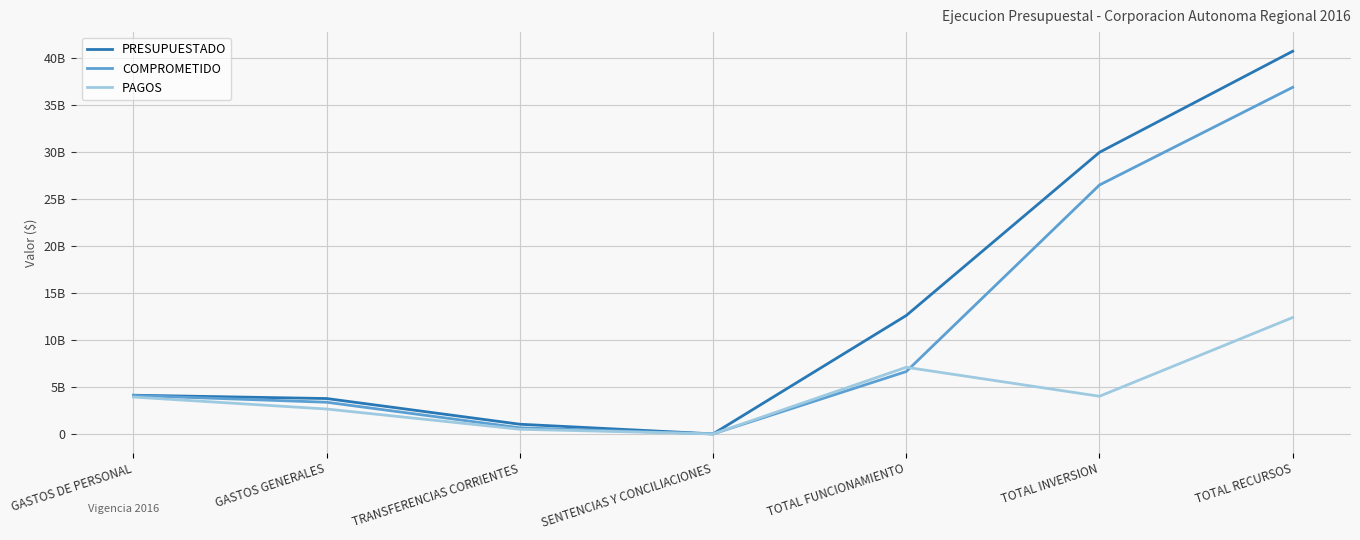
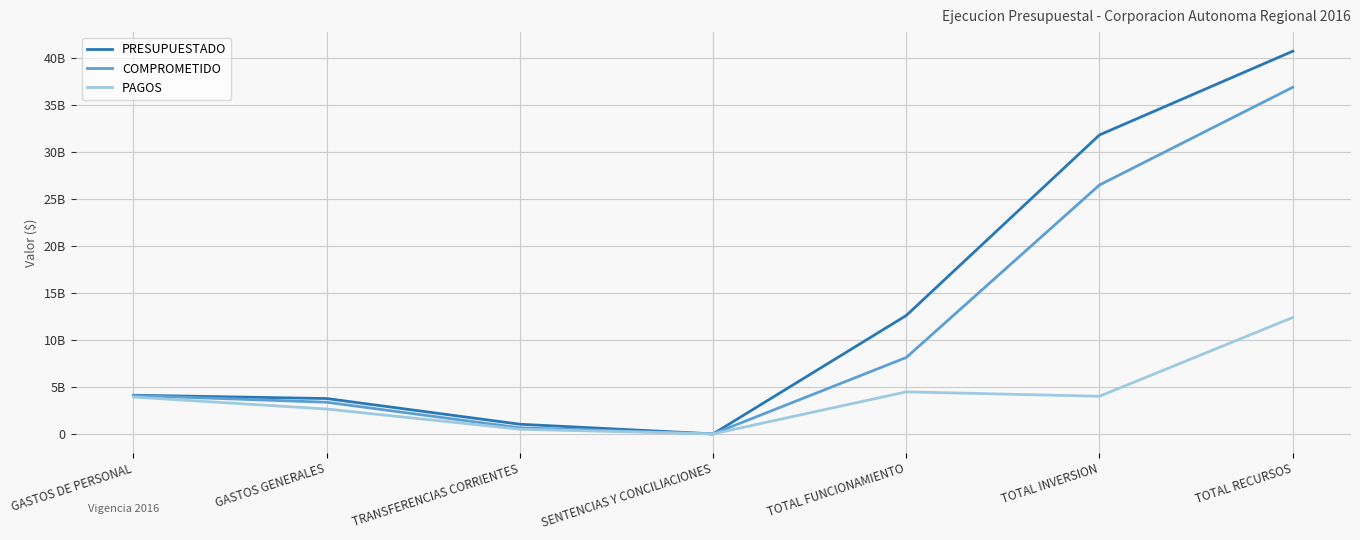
COMPROMETIDO, TOTAL FUNCIONAMIENTO: 7000000000 -> 8000000000
PAGOS, TOTAL FUNCIONAMIENTO: 7000000000 -> 4000000000
PRESUPUESTADO, TOTAL INVERSION: 30000000000 -> 32000000000
